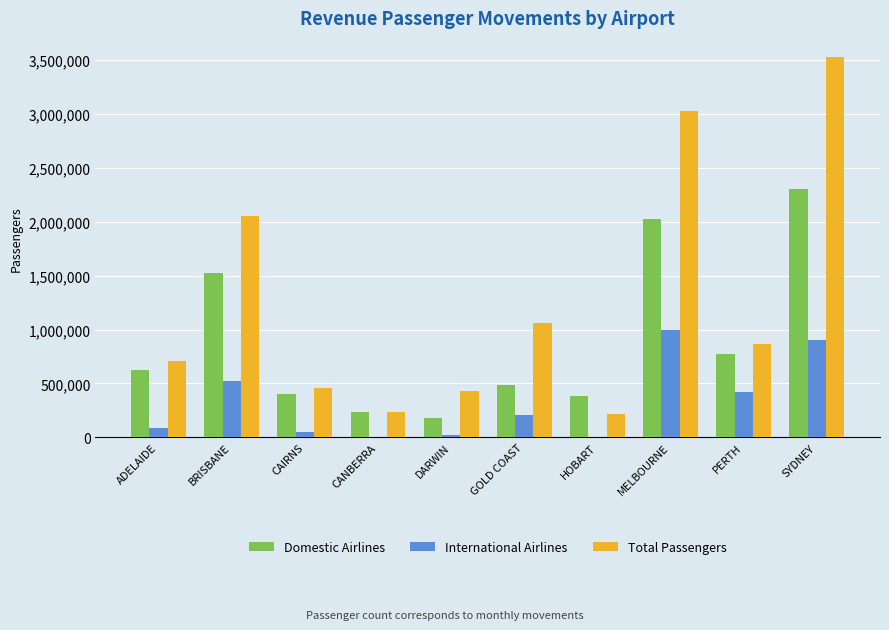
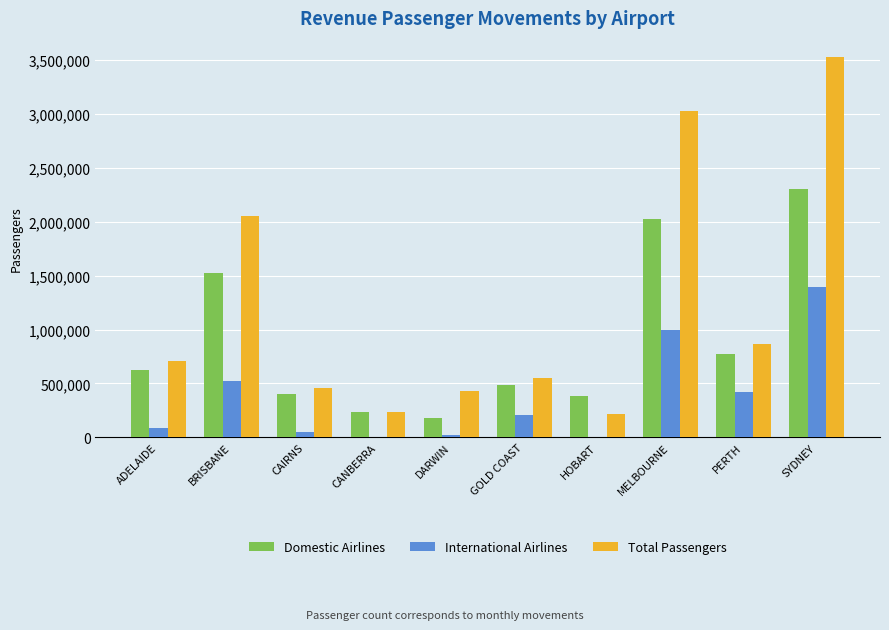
Total Passengers, GOLD COAST: 1,060,000 -> 550,000
International Airlines, SYDNEY: 910,000 -> 1,400,000
